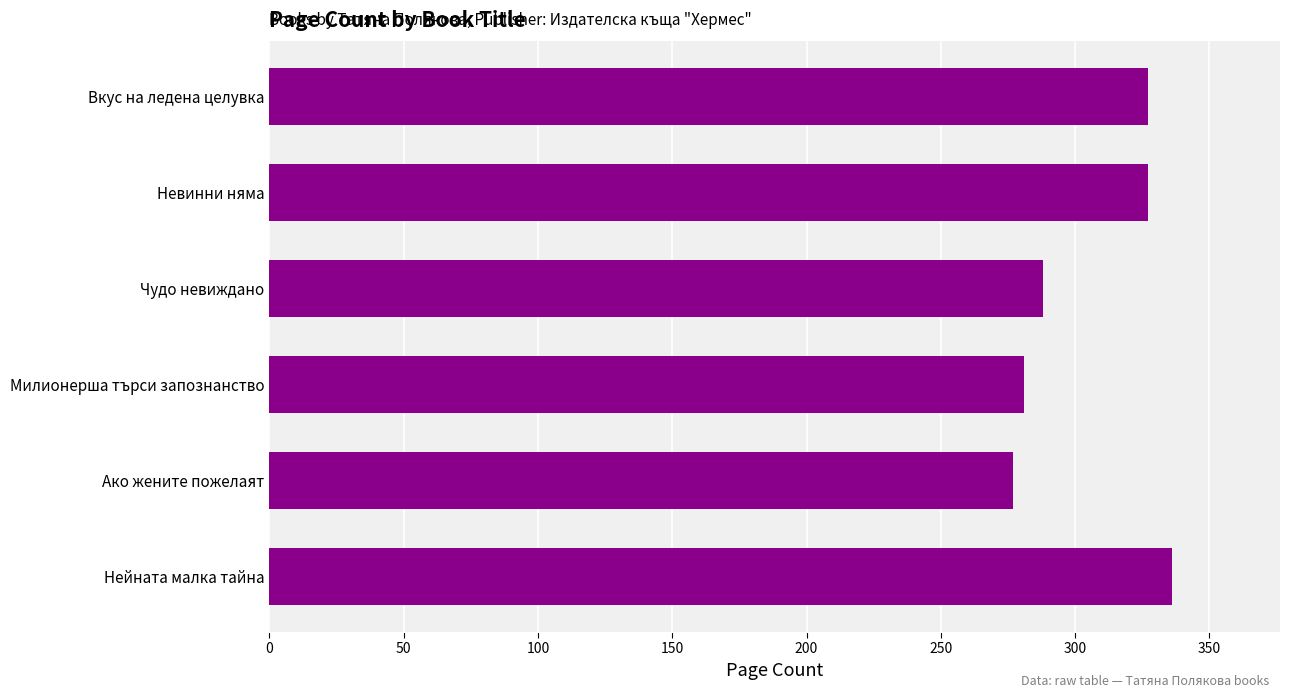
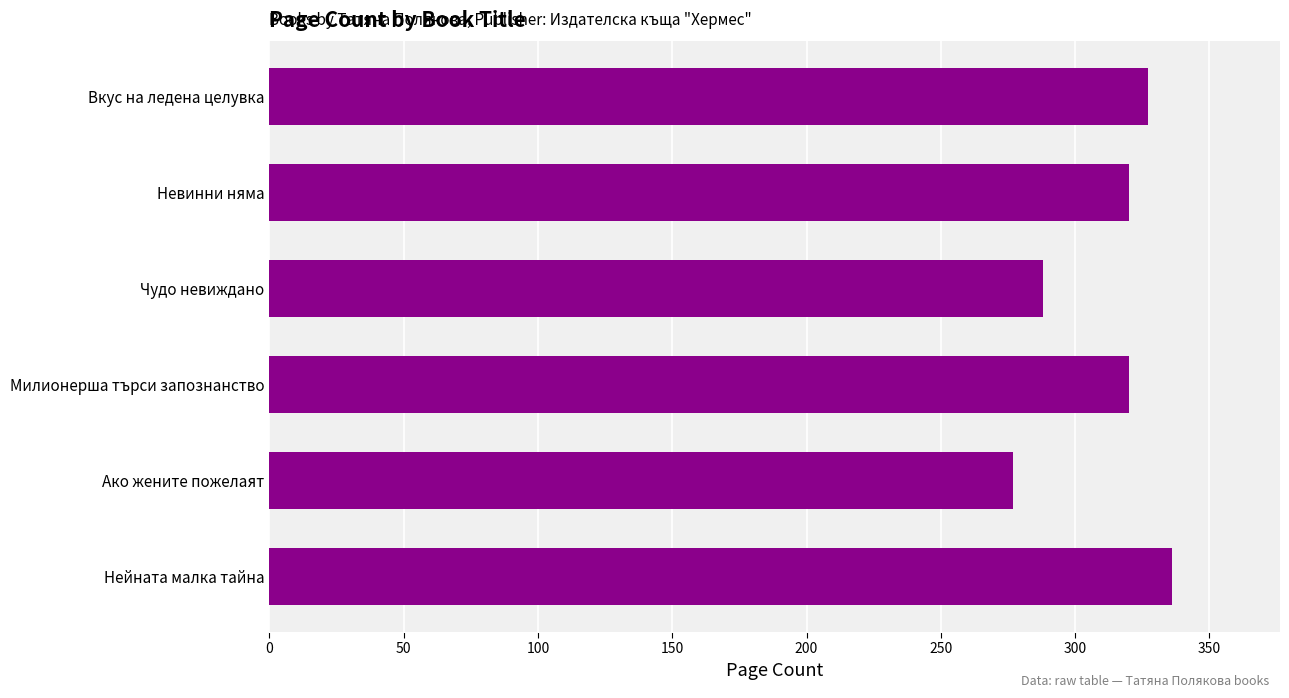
Невинни няма: 327 -> 320
Милионерша търси запознанство: 281 -> 320
